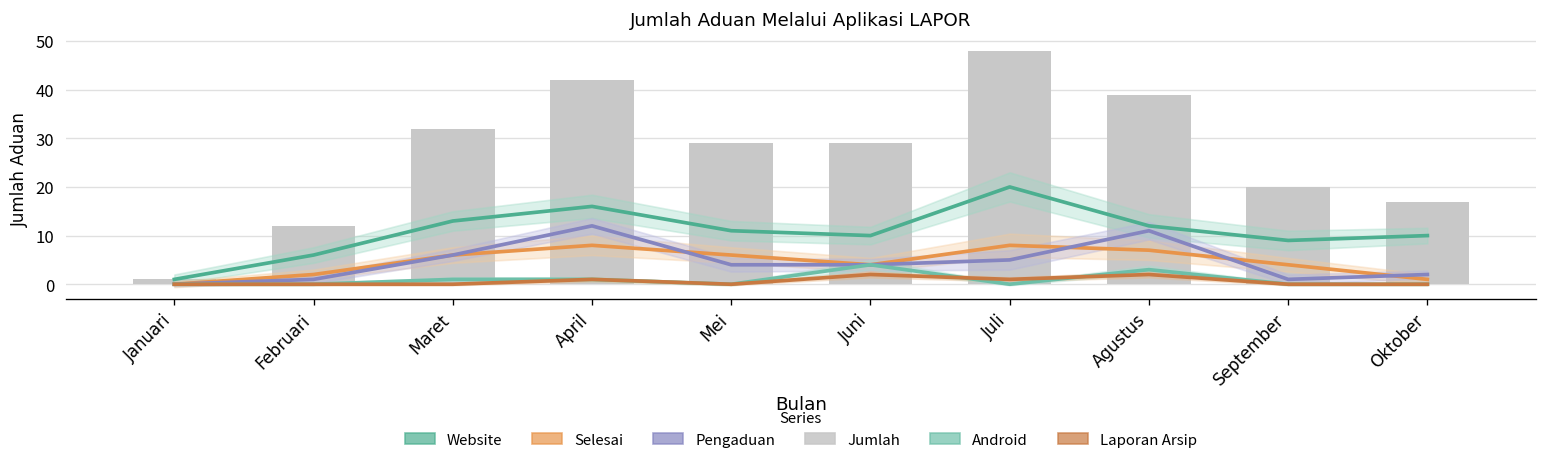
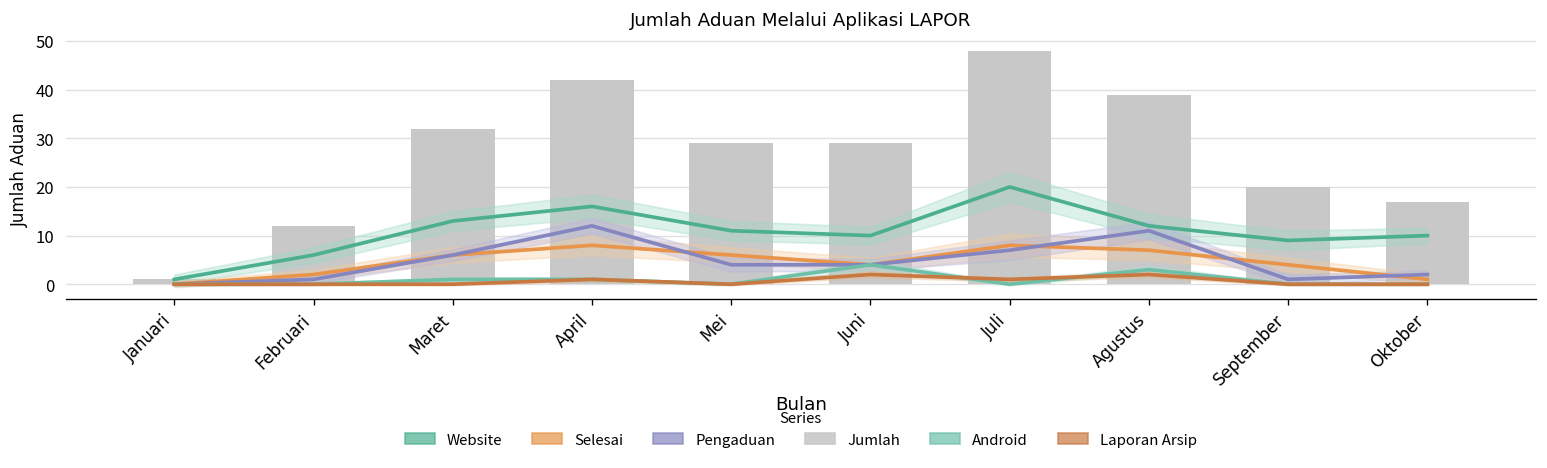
Pengaduan, Juli: 5 -> 7
